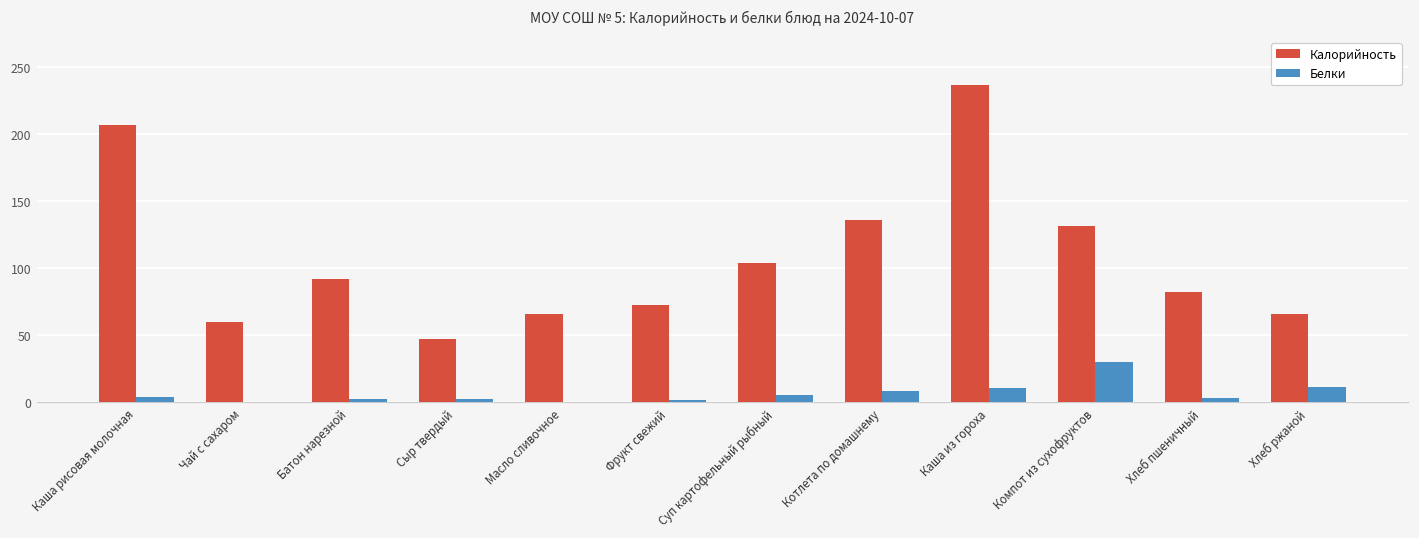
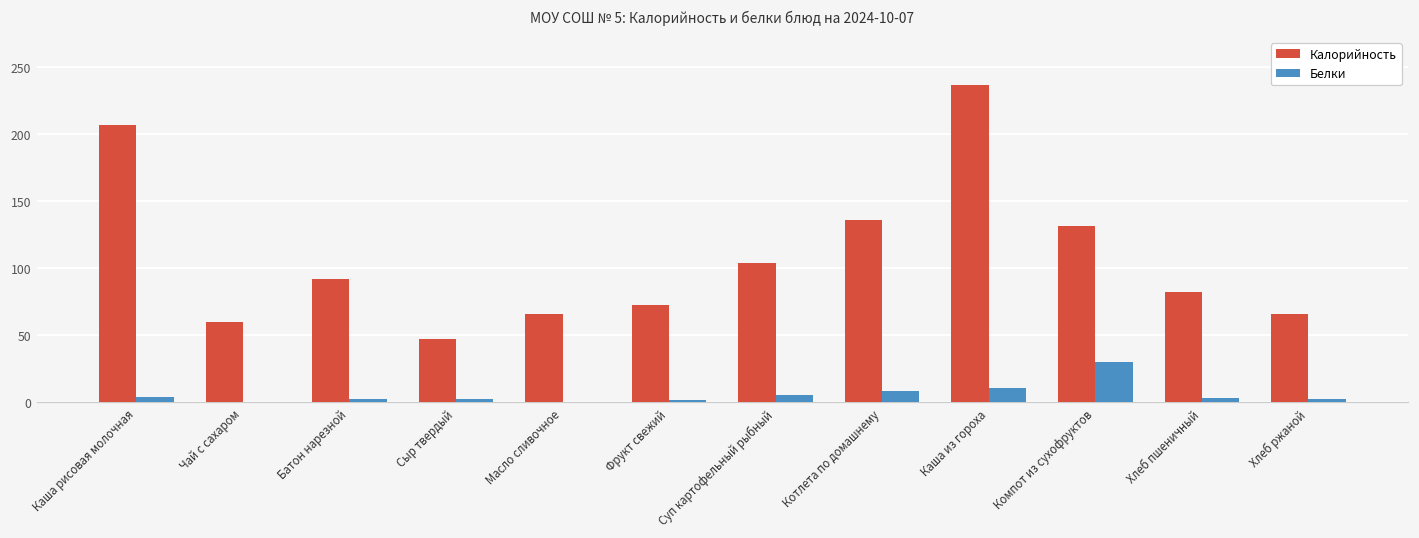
Белки, Хлеб ржаной: 11 -> 2
